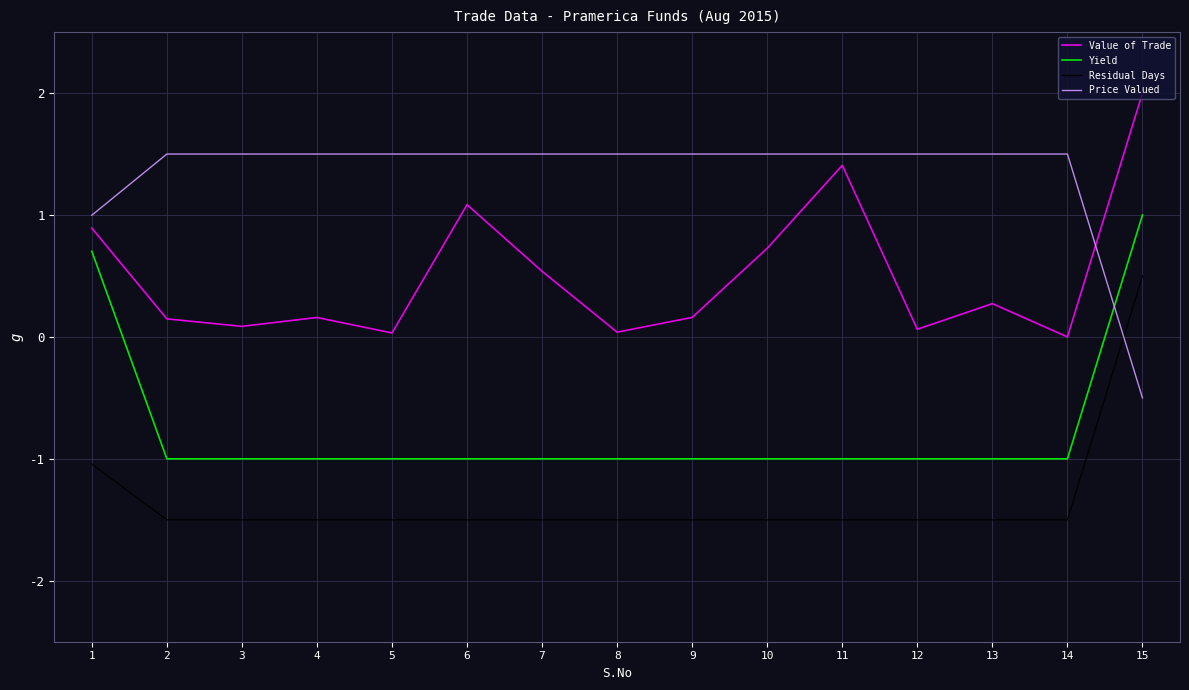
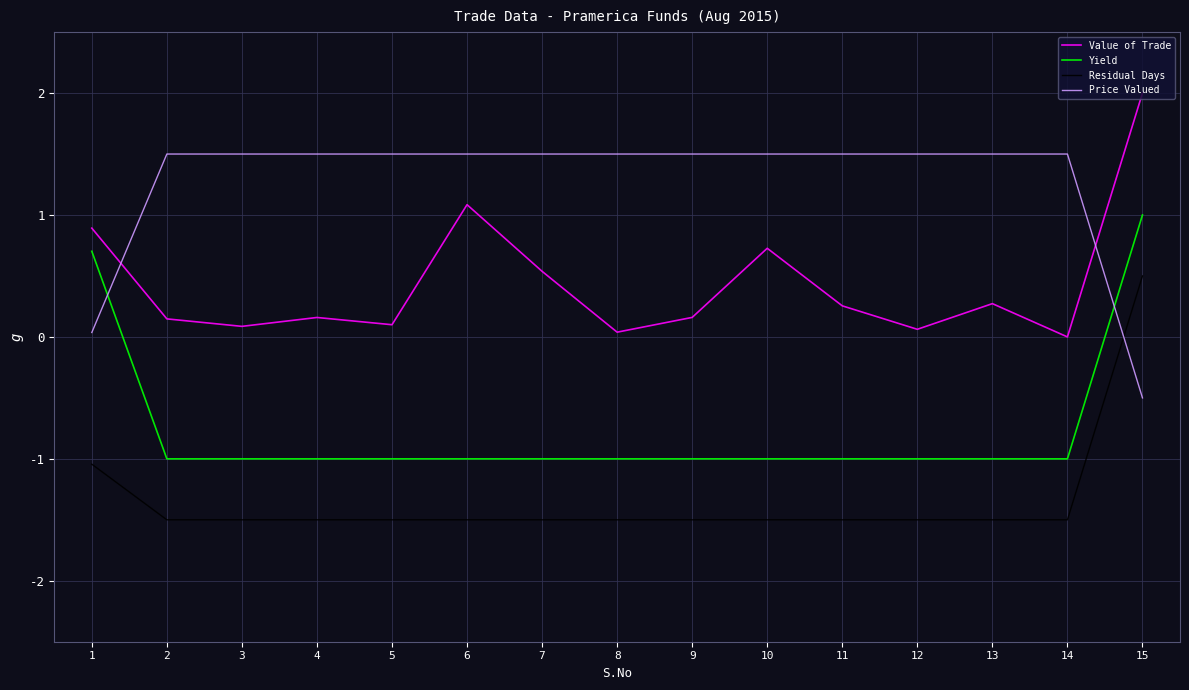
Price Valued, 1: 1.00 -> 0.04
Value of Trade, 5: 0.03 -> 0.10
Value of Trade, 11: 1.41 -> 0.25
